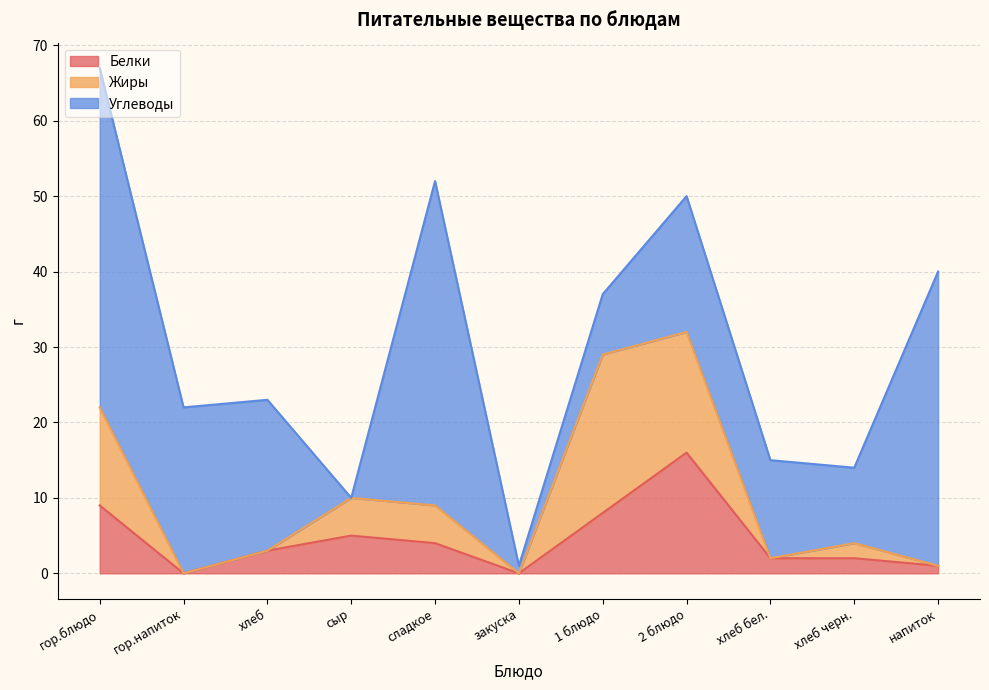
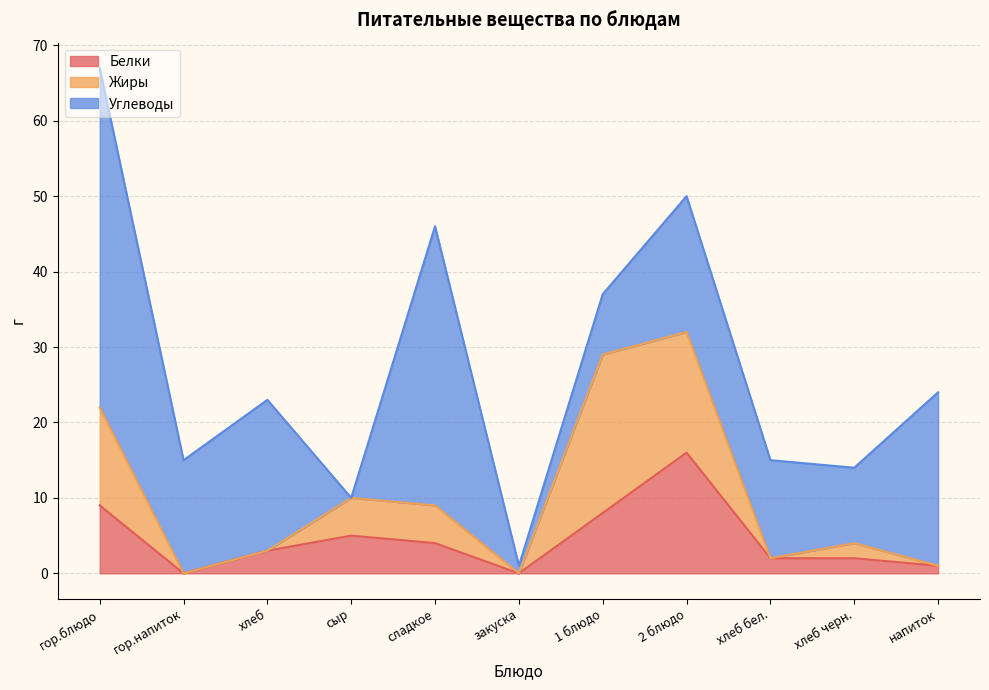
Углеводы, гор.напиток: 22 -> 15
Углеводы, сладкое: 43 -> 37
Углеводы, напиток: 39 -> 23
